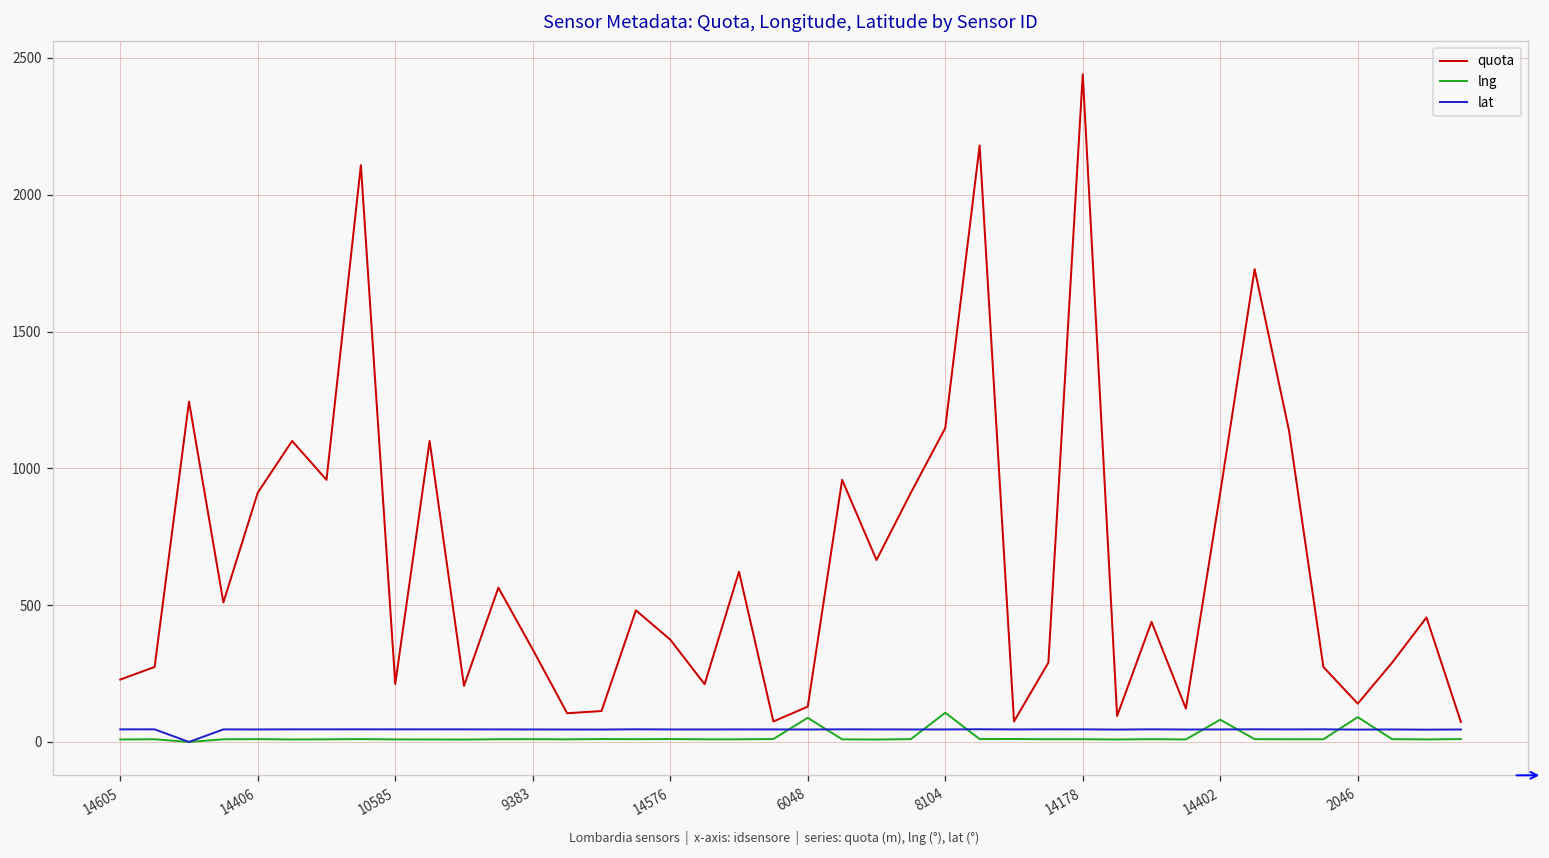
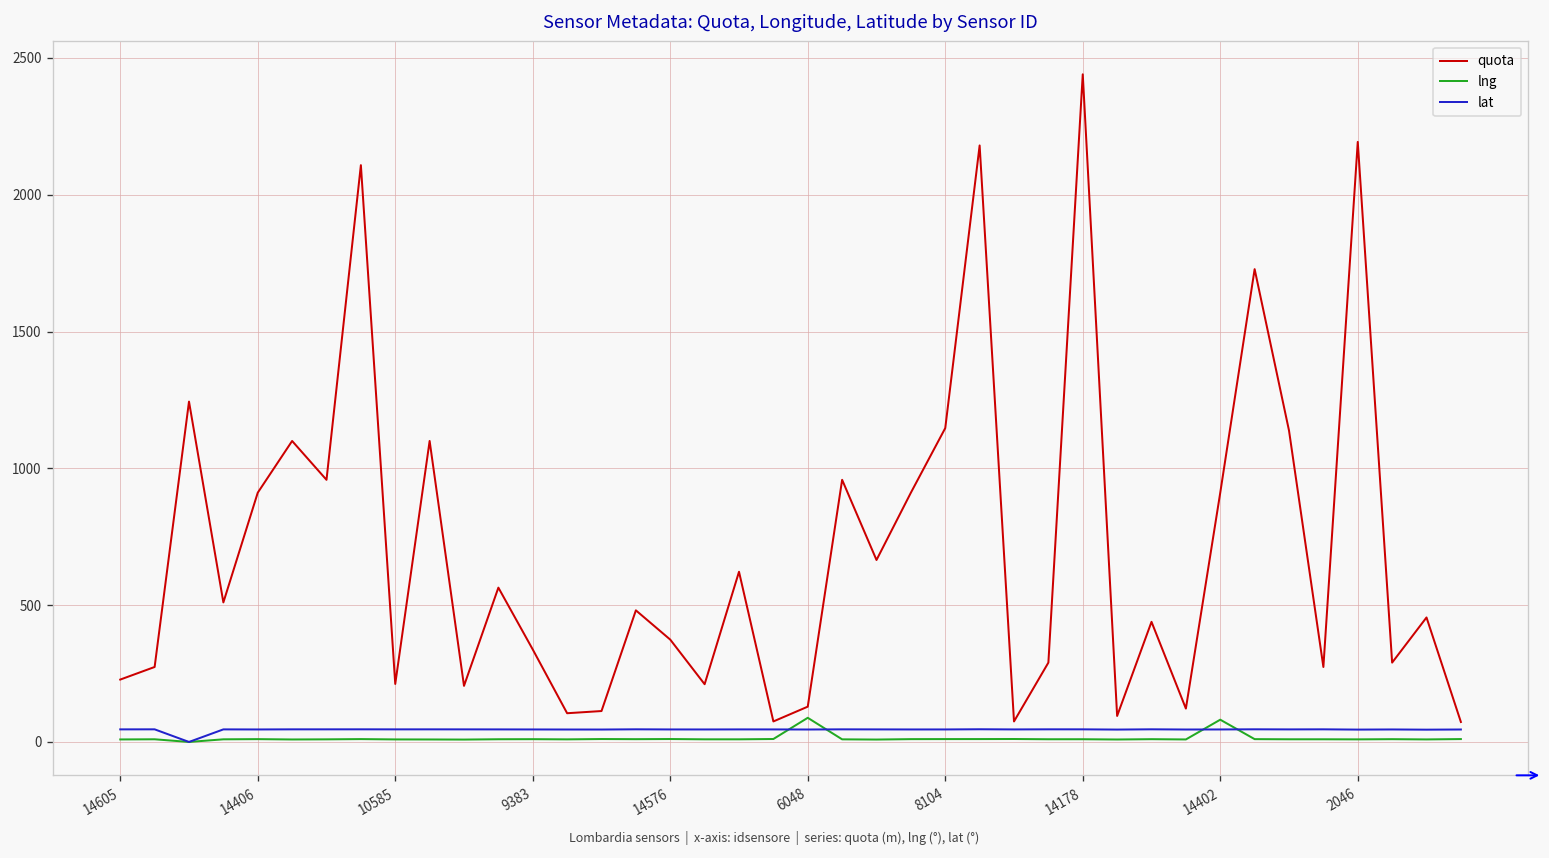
lng, 8104: 110 -> 10
quota, 2046: 140 -> 2190
lng, 2046: 90 -> 10
